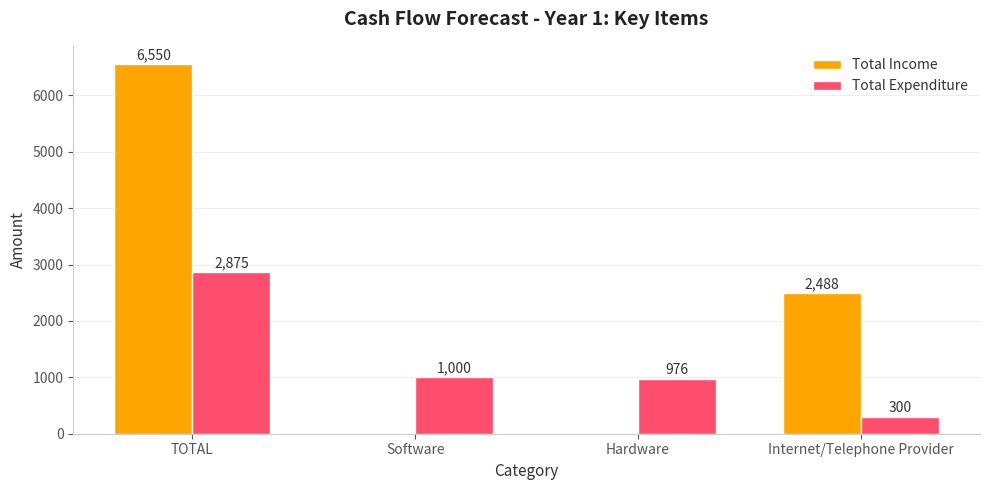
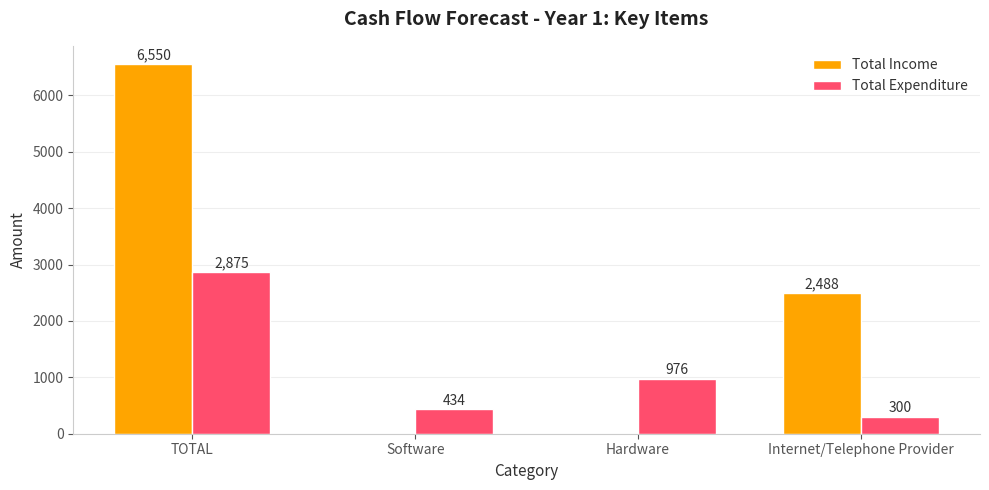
Total Expenditure, Software: 1,000 -> 434
